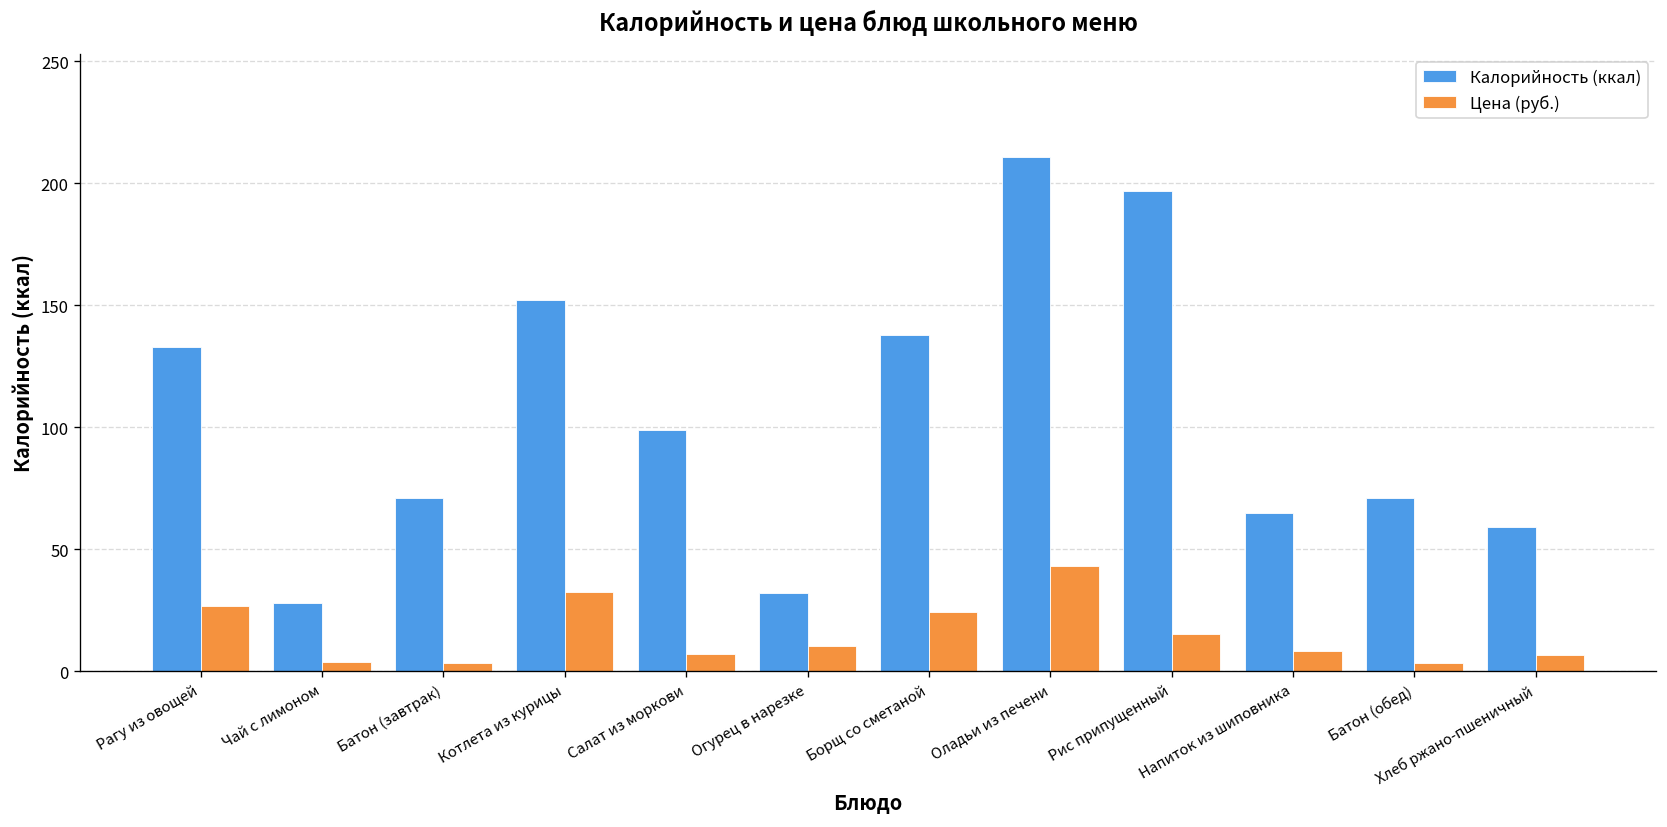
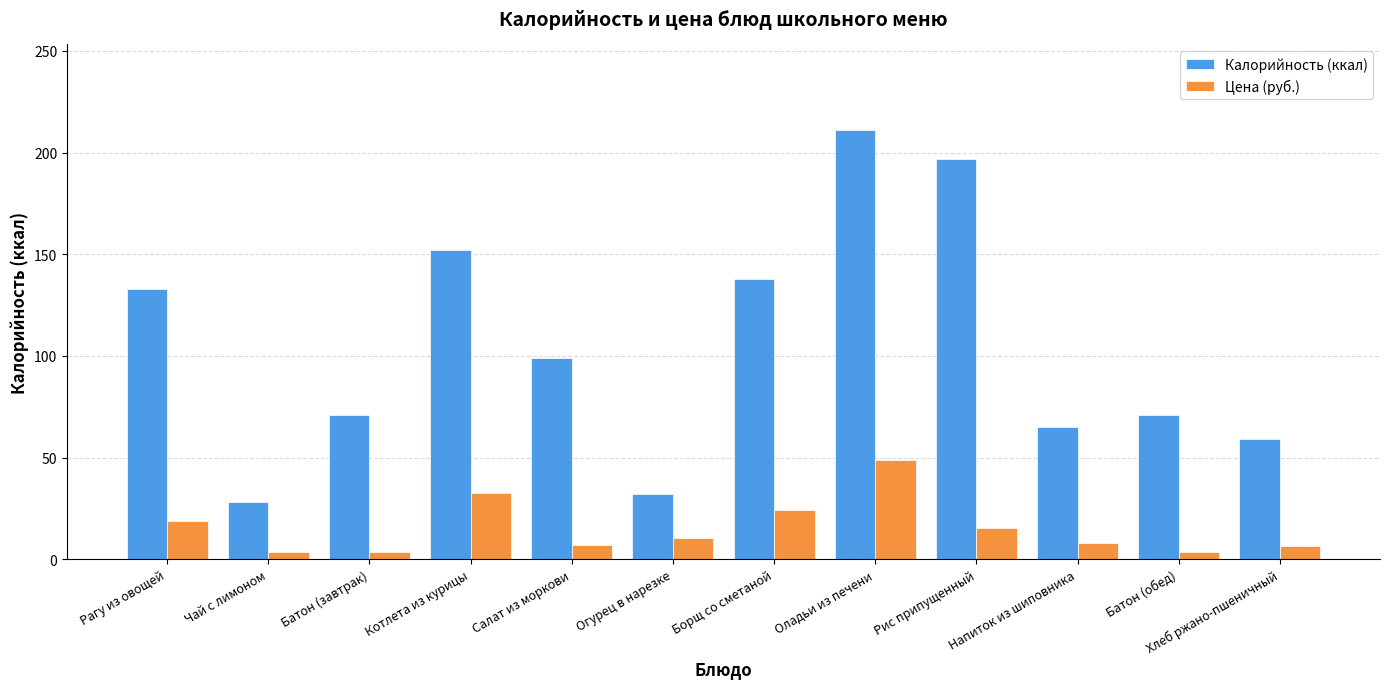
Цена (руб.), Рагу из овощей: 27 -> 19
Цена (руб.), Оладьи из печени: 43 -> 49
